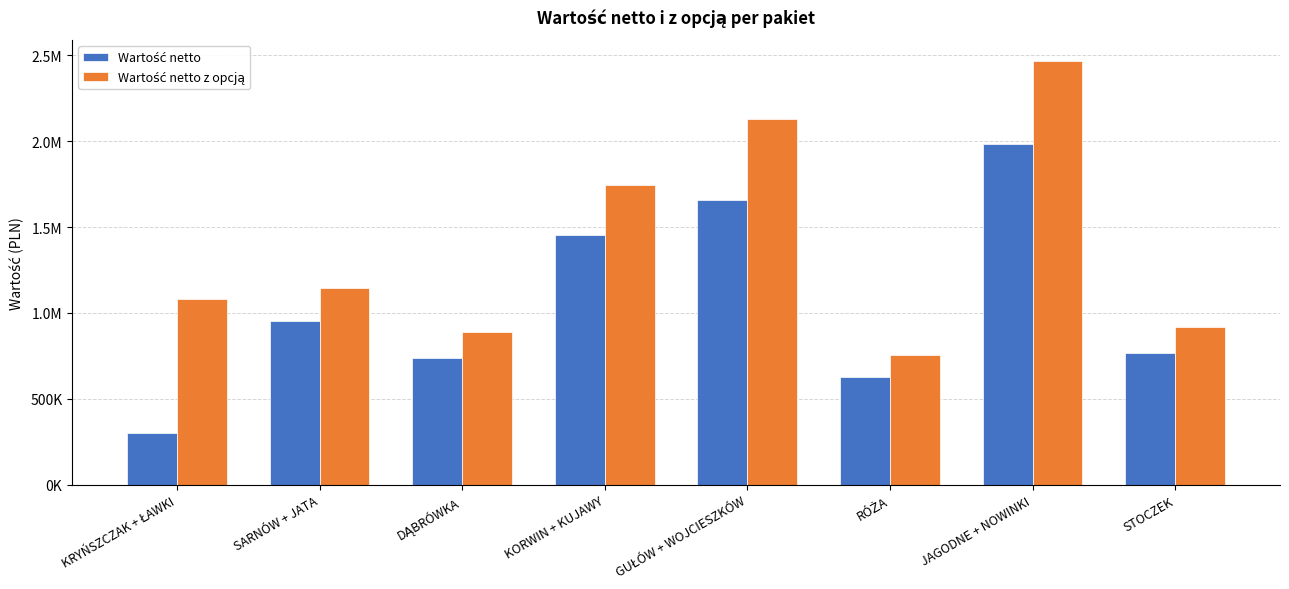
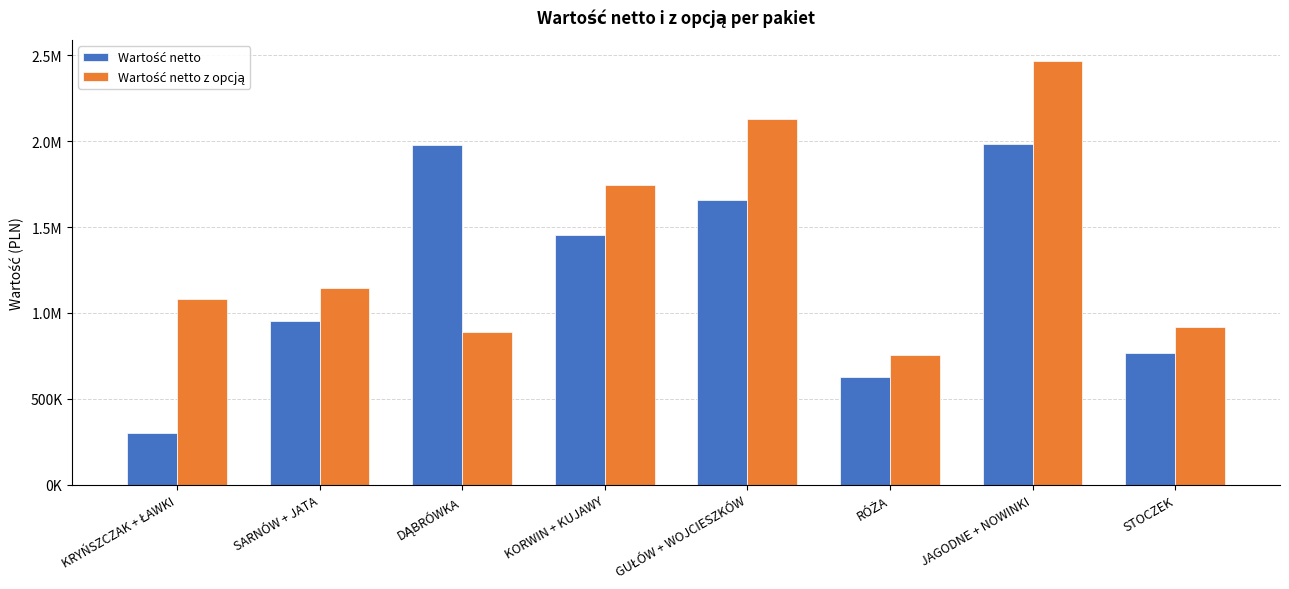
Wartość netto, DĄBRÓWKA: 740000 -> 1980000
